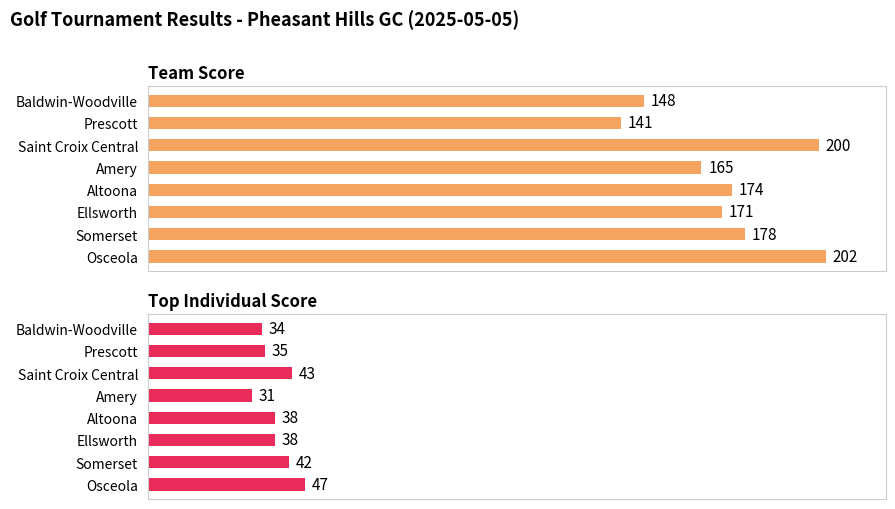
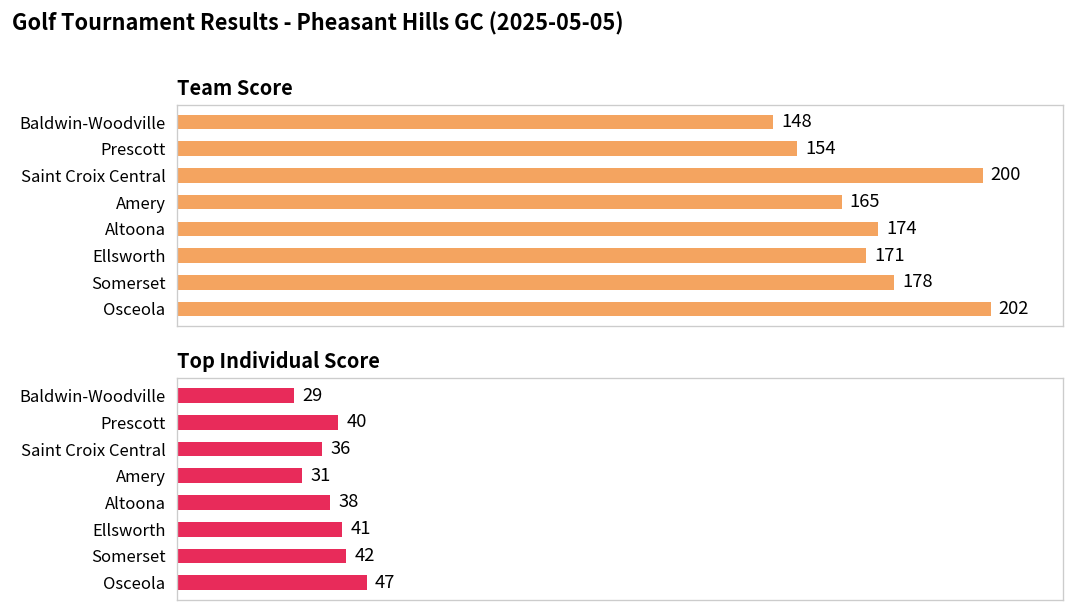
Team Score, Prescott: 141 -> 154
Top Individual Score, Baldwin-Woodville: 34 -> 29
Top Individual Score, Prescott: 35 -> 40
Top Individual Score, Saint Croix Central: 43 -> 36
Top Individual Score, Ellsworth: 38 -> 41
